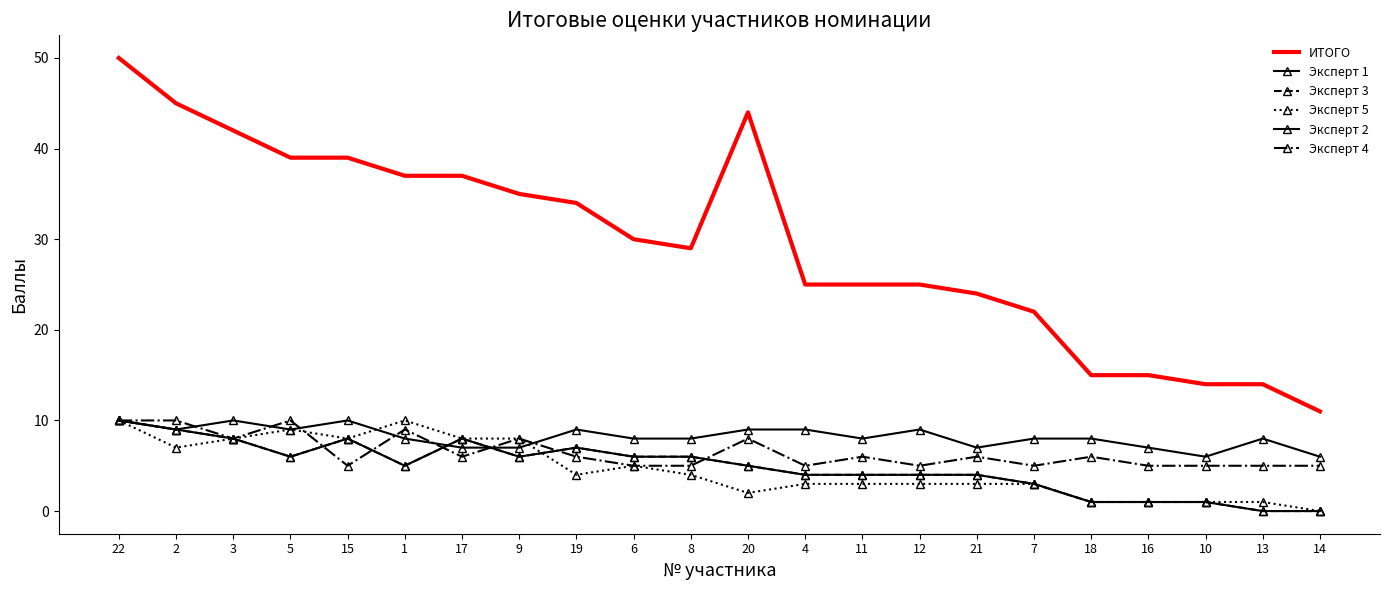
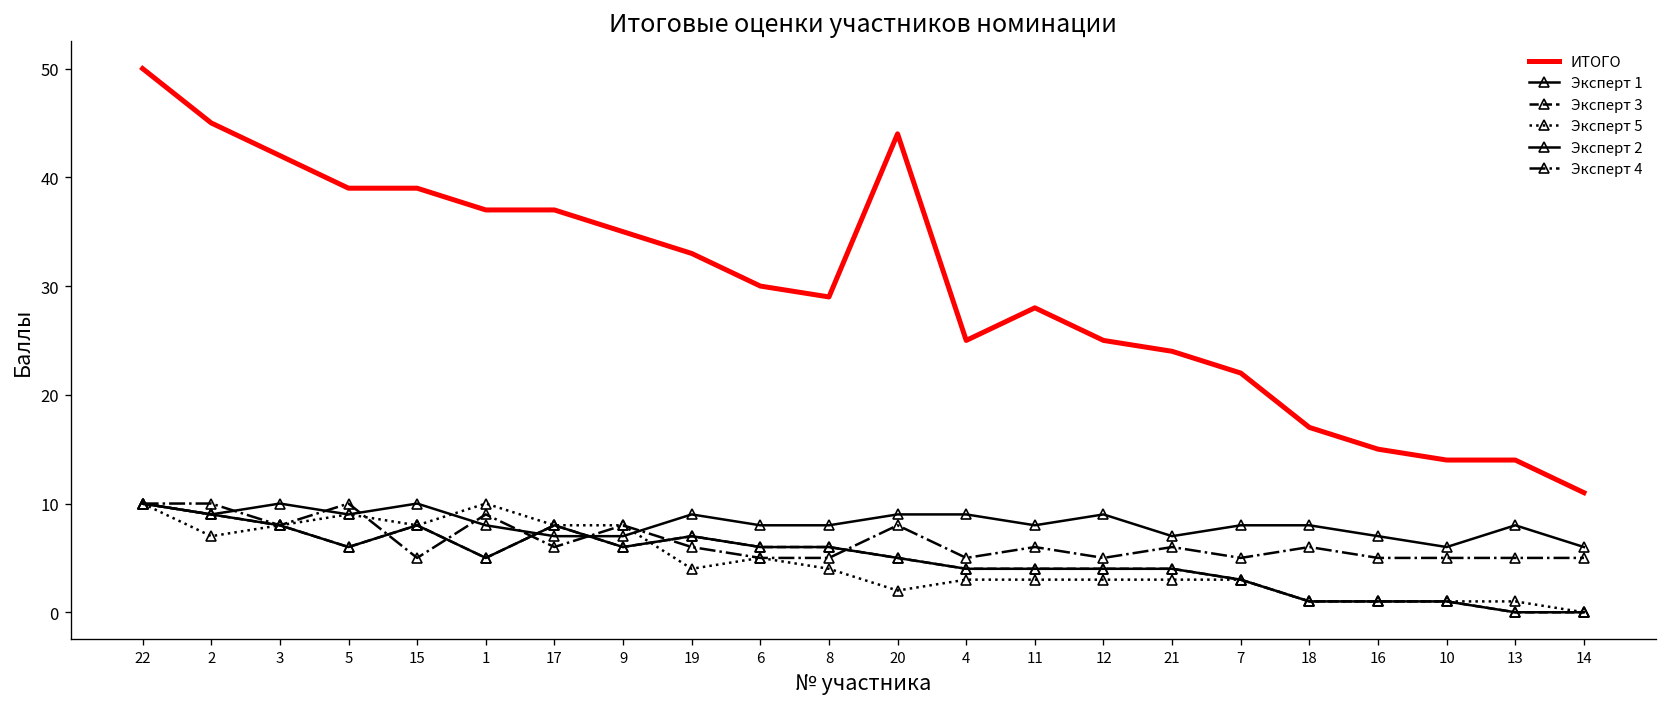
ИТОГО, 19: 34 -> 33
ИТОГО, 11: 25 -> 28
ИТОГО, 18: 15 -> 17
